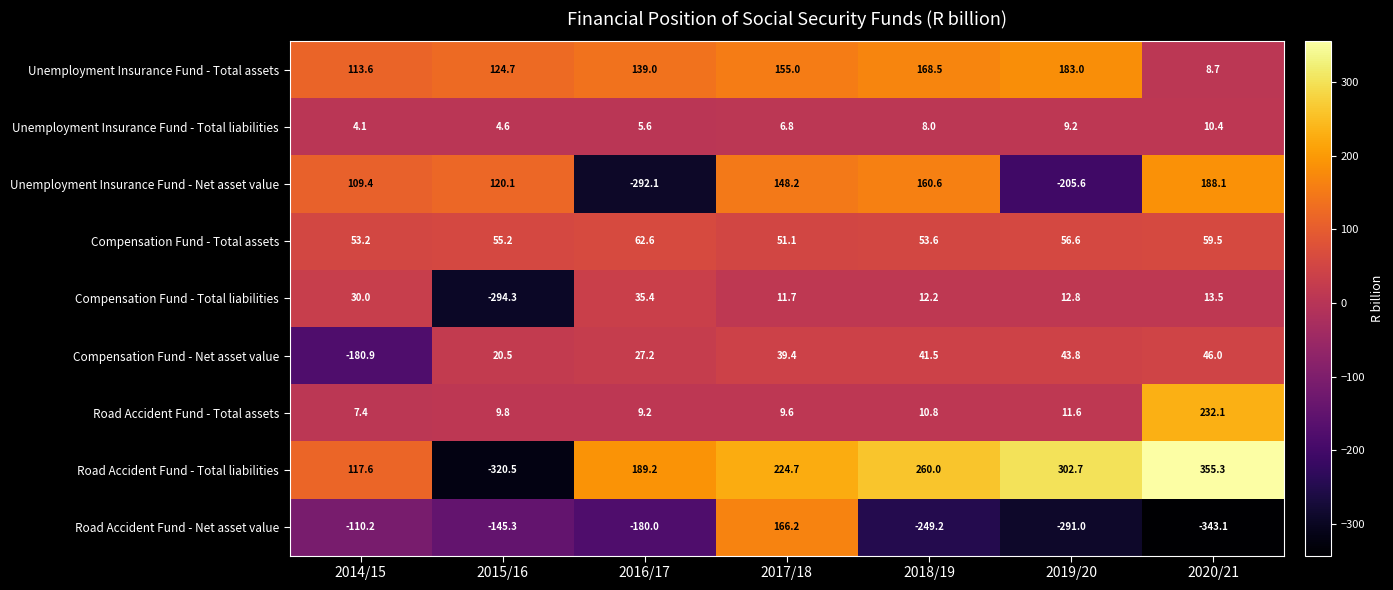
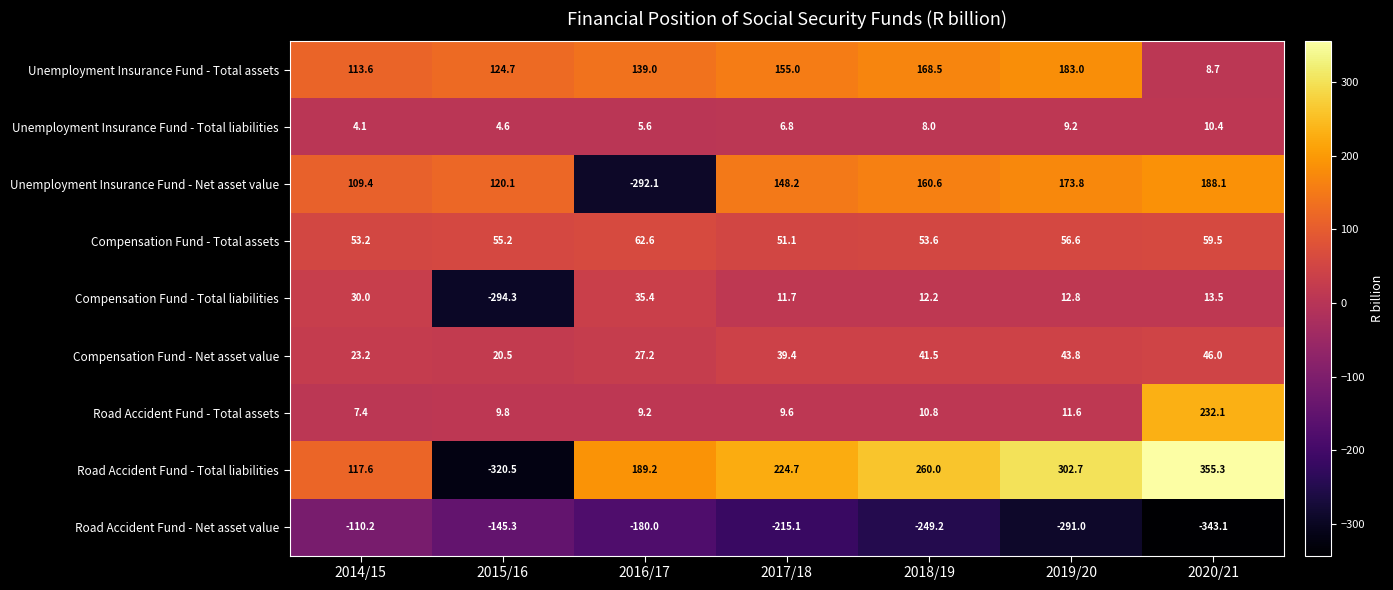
Unemployment Insurance Fund - Net asset value, 2019/20: -205.6 -> 173.8
Compensation Fund - Net asset value, 2014/15: -180.9 -> 23.2
Road Accident Fund - Net asset value, 2017/18: 166.2 -> -215.1
